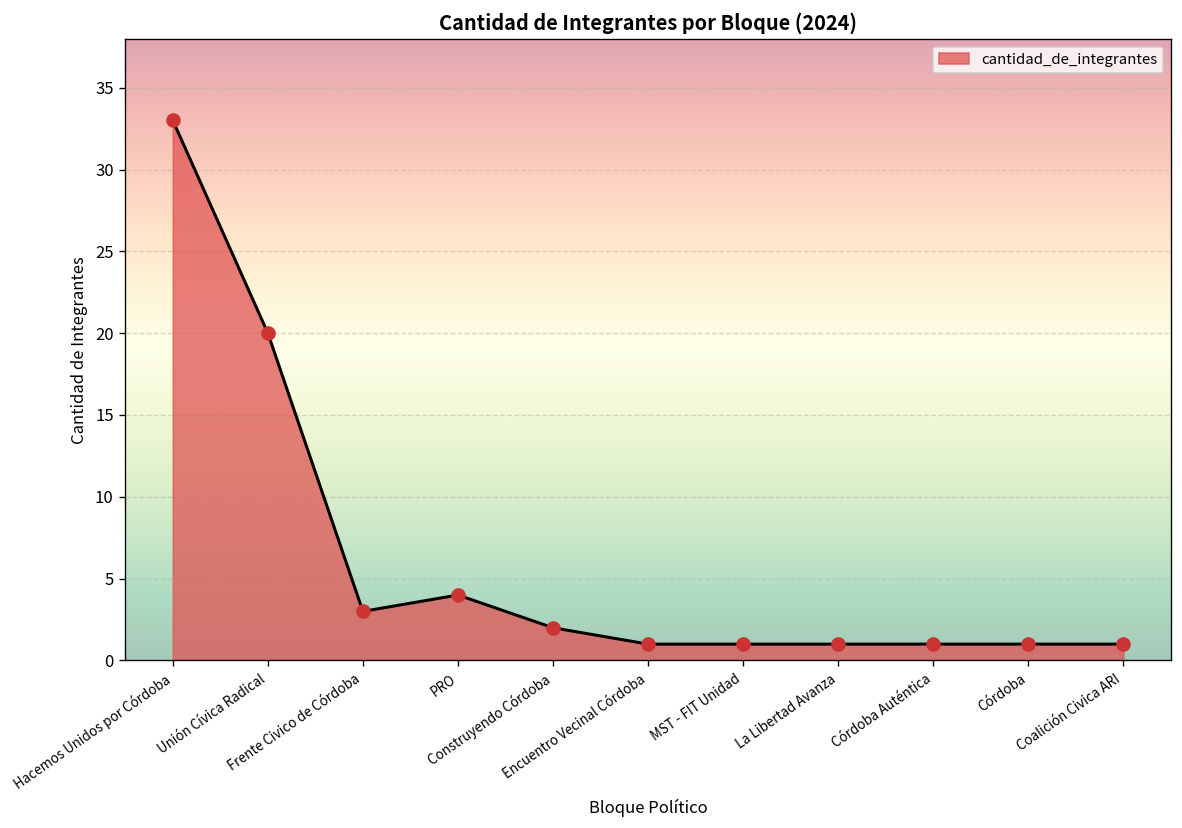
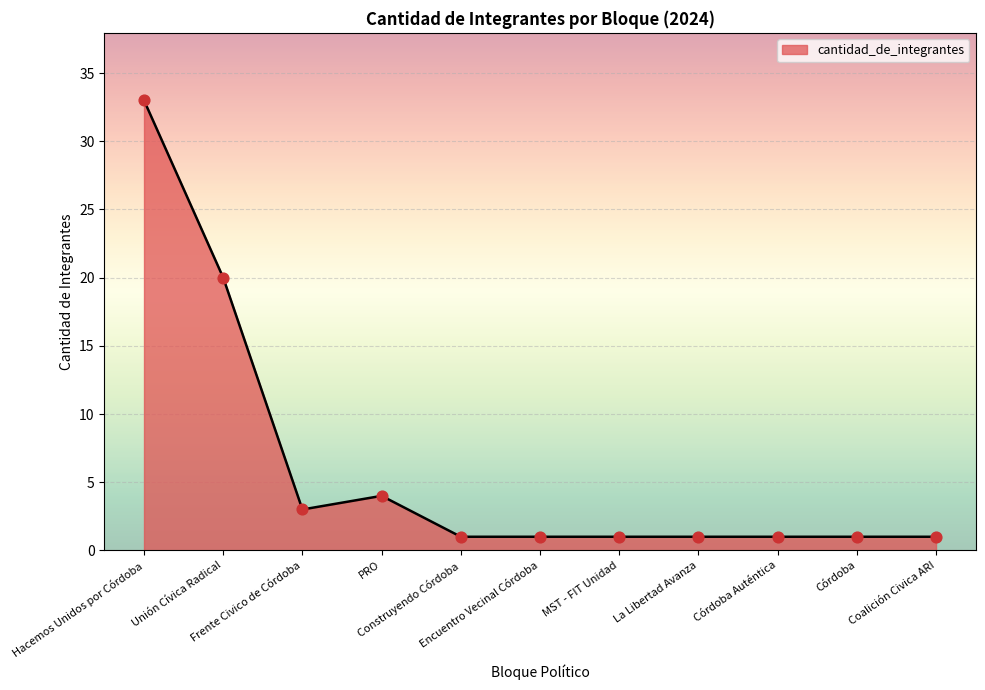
Construyendo Córdoba: 2 -> 1
